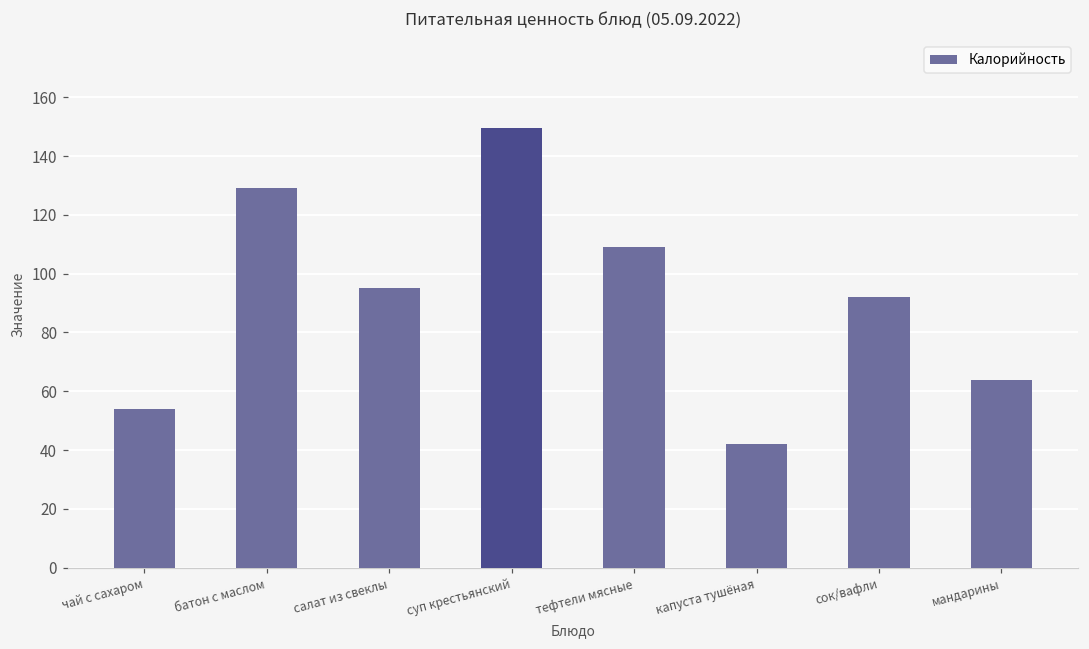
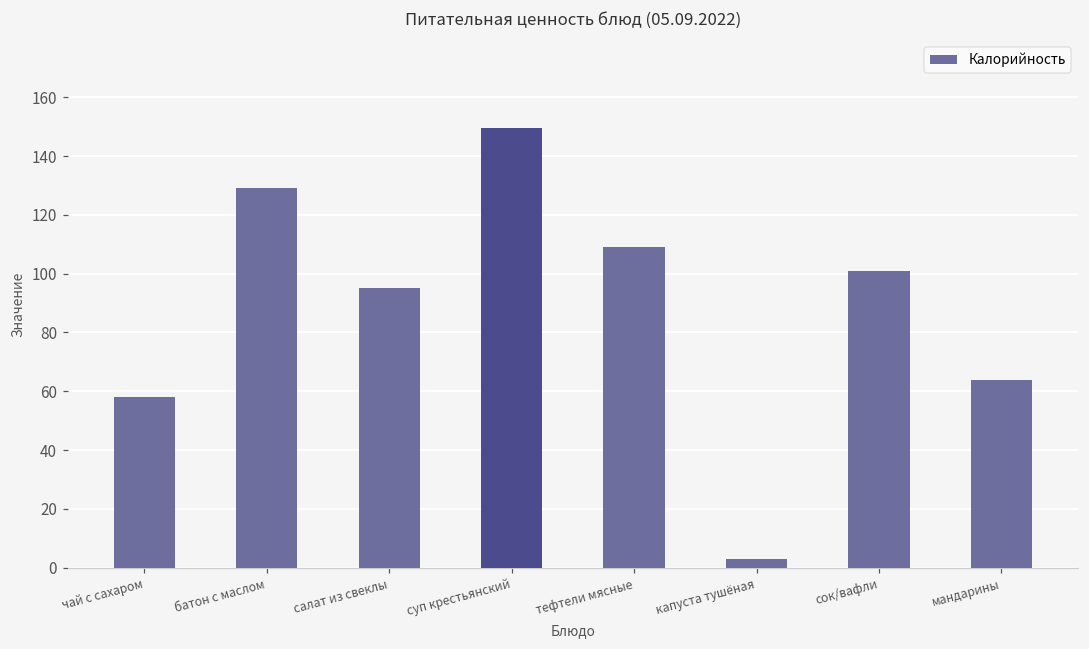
чай с сахаром: 54 -> 58
капуста тушёная: 42 -> 3
сок/вафли: 92 -> 101
